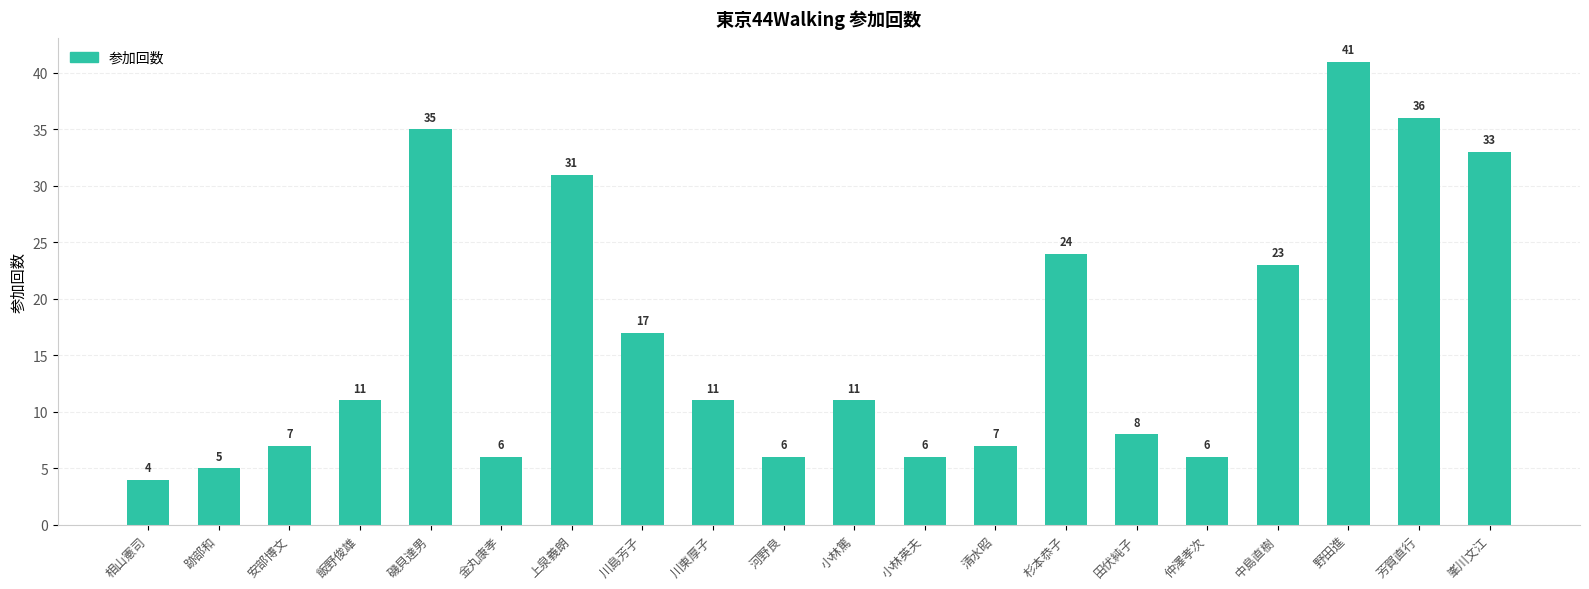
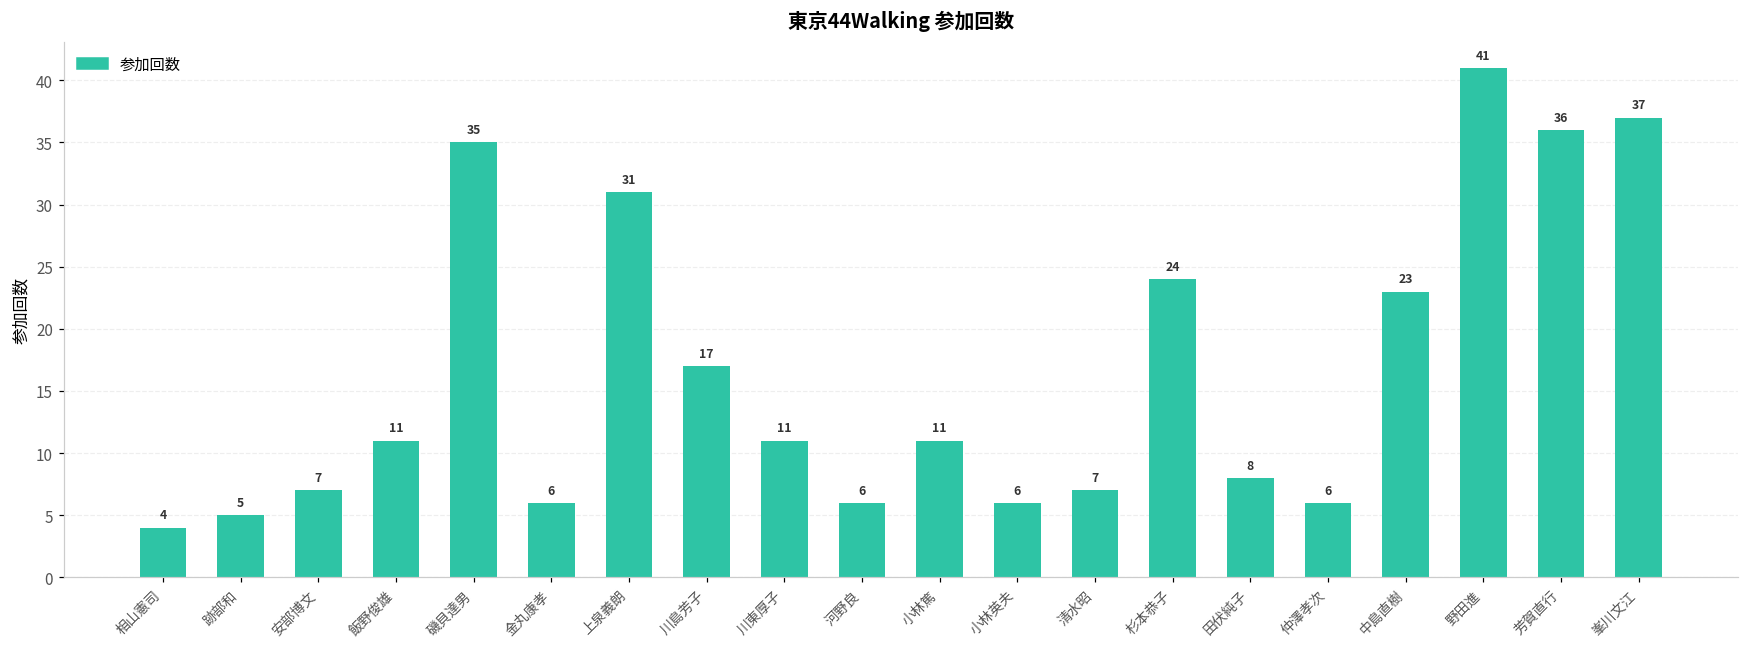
峯川文江: 33 -> 37
